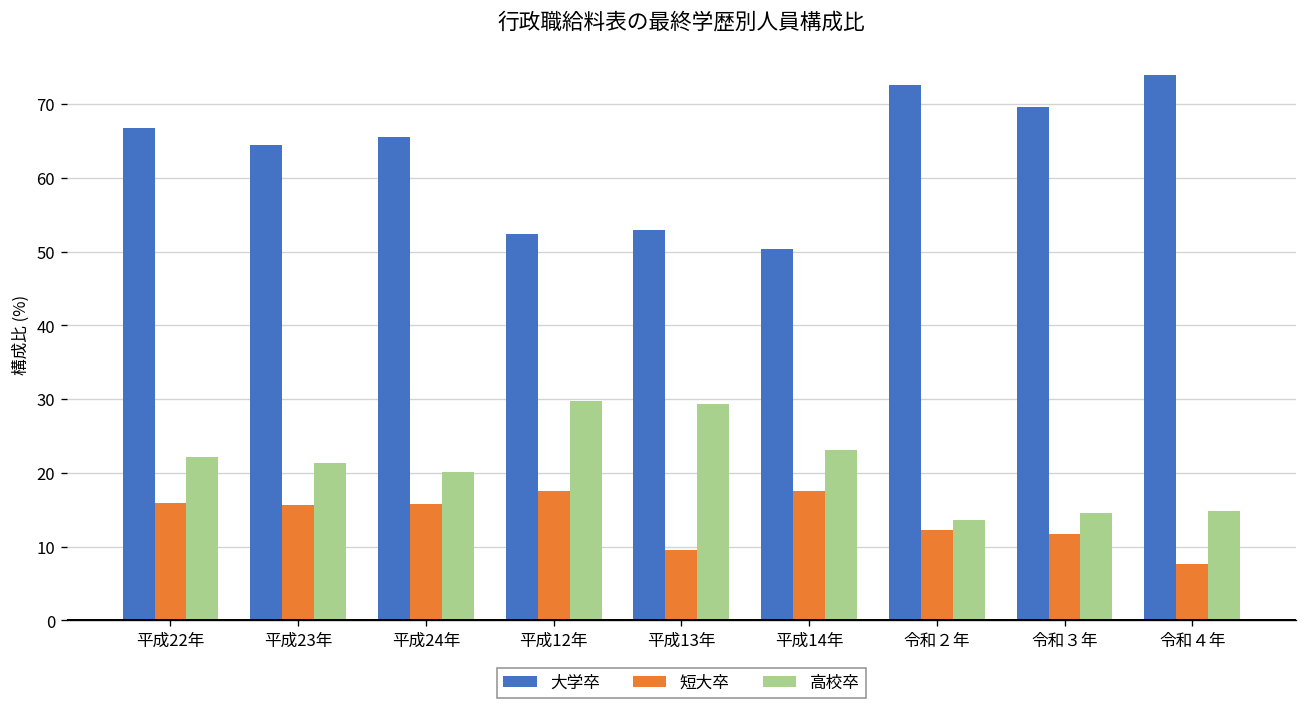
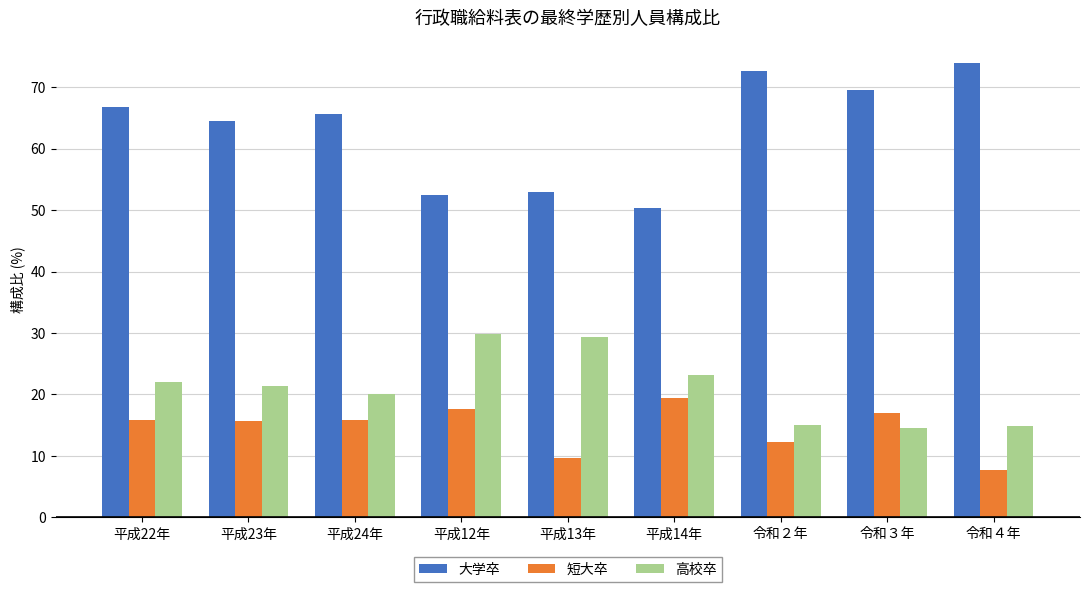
短大卒, 平成14年: 18 -> 19
高校卒, 令和２年: 14 -> 15
短大卒, 令和３年: 12 -> 17
